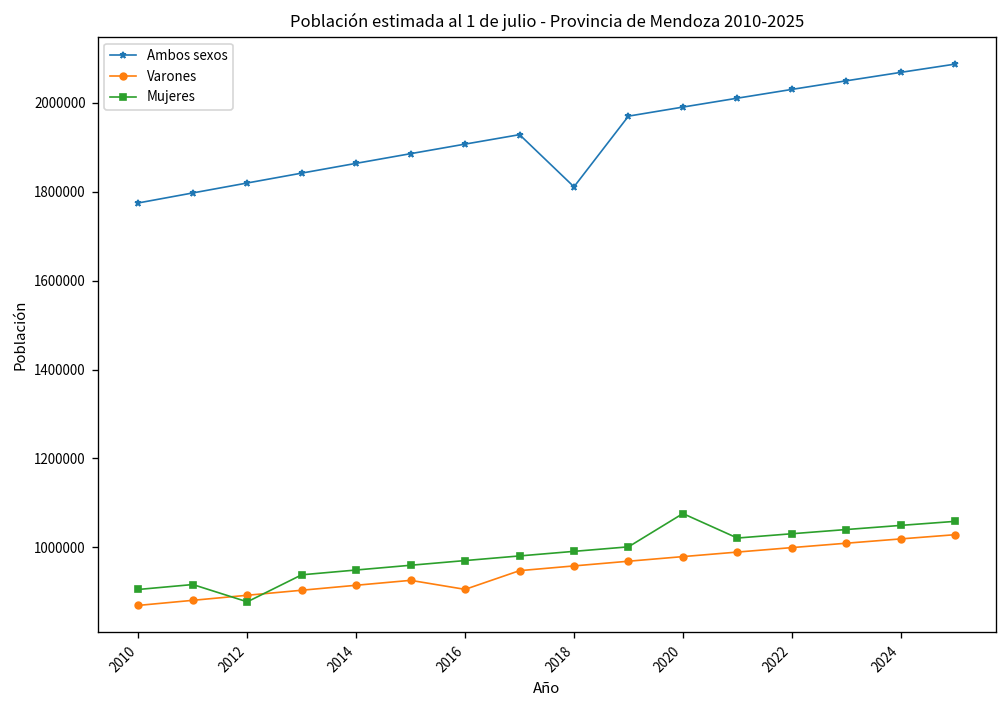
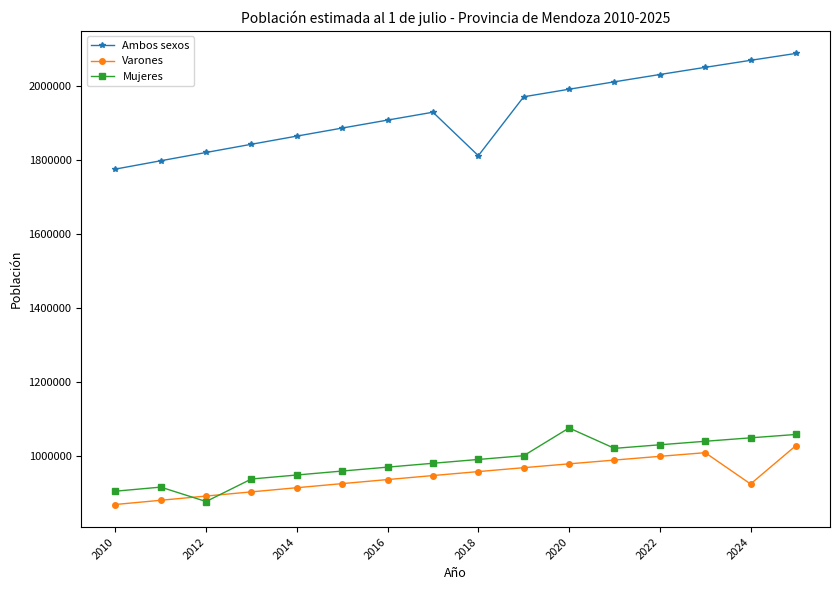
Varones, 2016: 910000 -> 940000
Varones, 2024: 1020000 -> 920000
